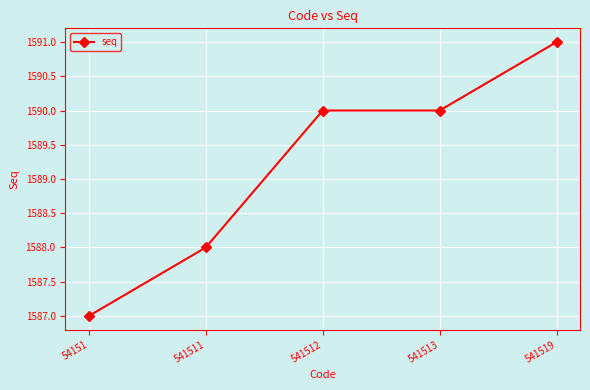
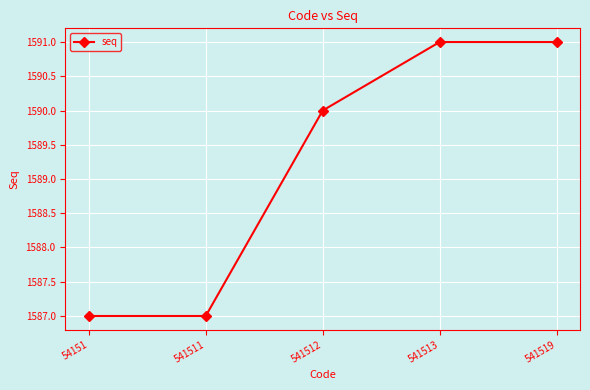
541511: 1588 -> 1587
541513: 1590 -> 1591
